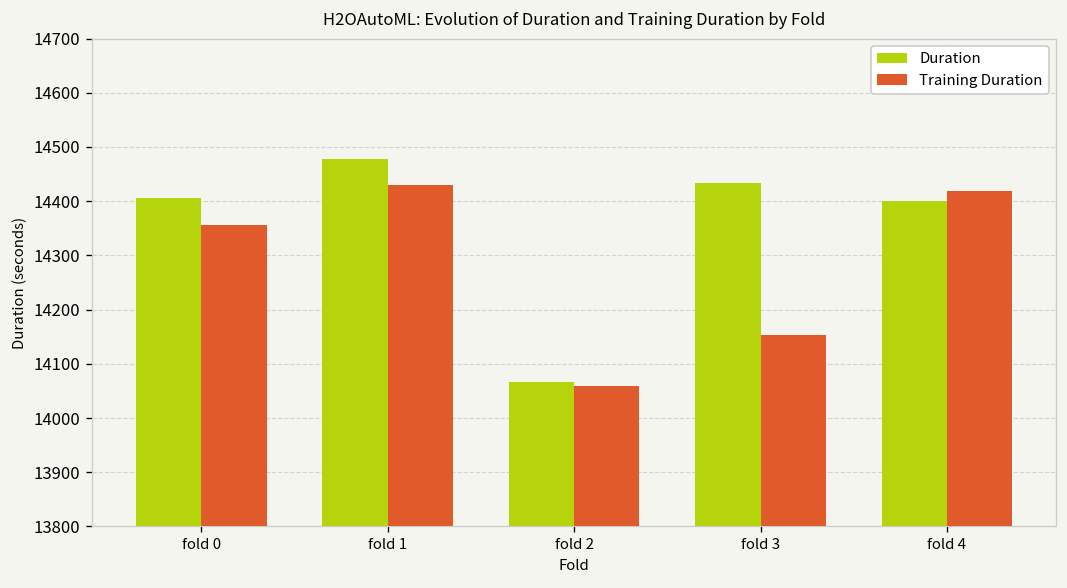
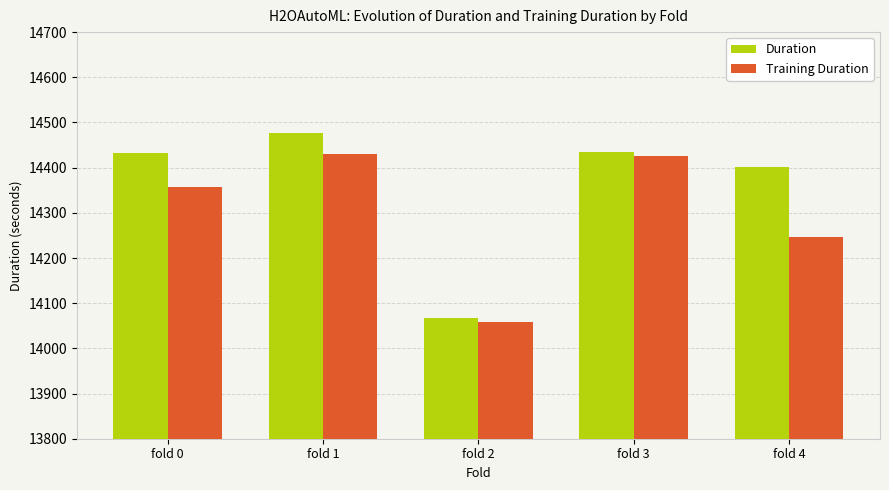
Duration, fold 0: 14410 -> 14430
Training Duration, fold 3: 14150 -> 14430
Training Duration, fold 4: 14420 -> 14250
